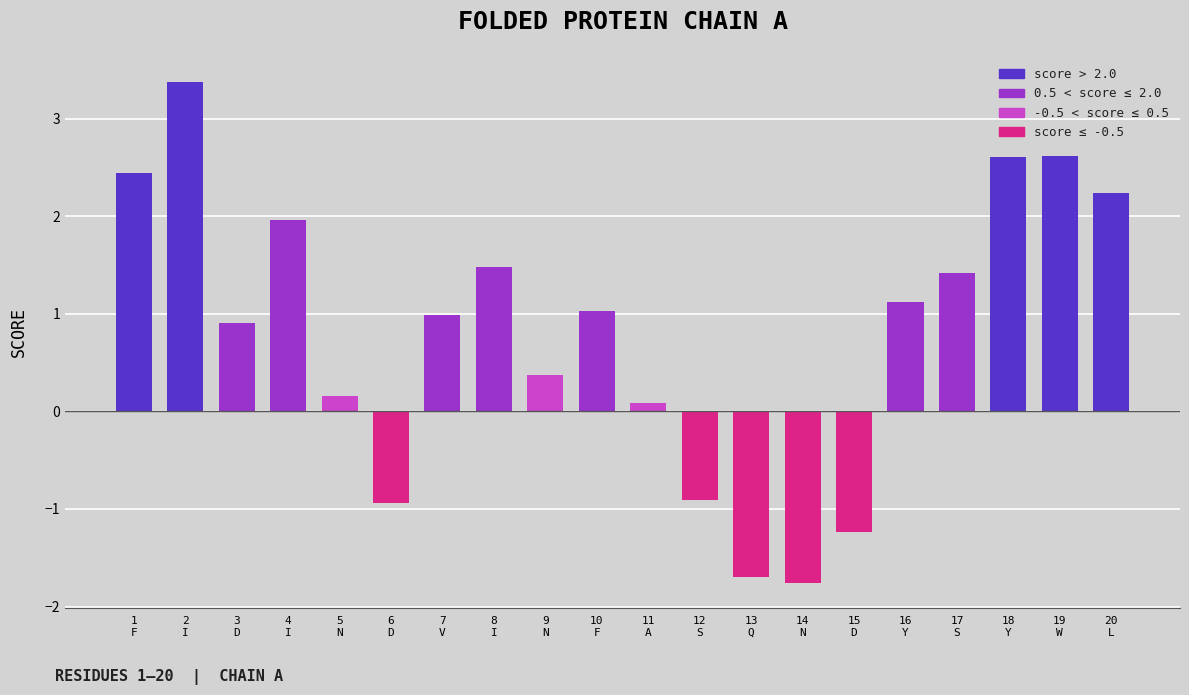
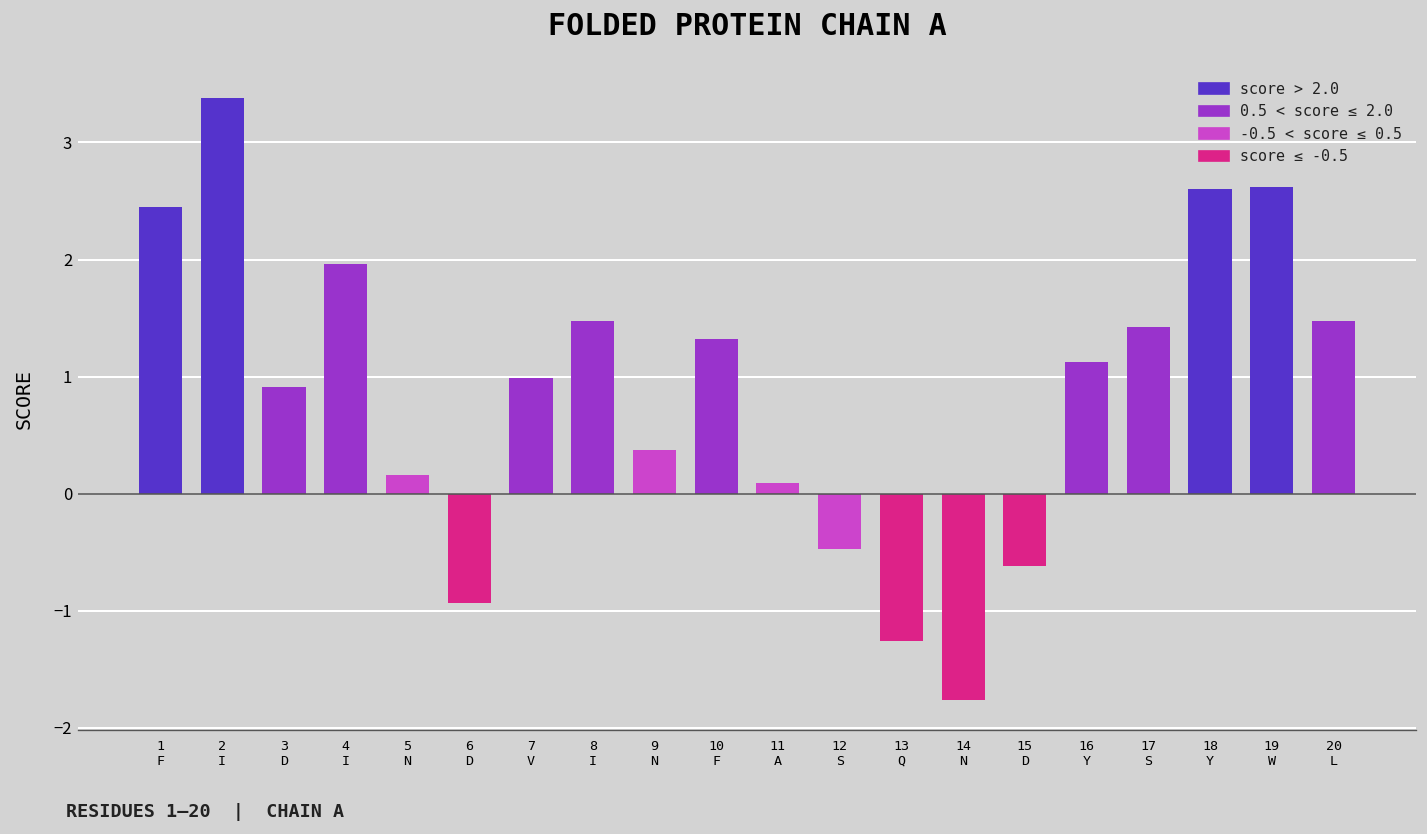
10 F: 1.0 -> 1.3
12 S: -0.9 -> -0.5
13 Q: -1.7 -> -1.3
15 D: -1.2 -> -0.6
20 L: 2.2 -> 1.5
